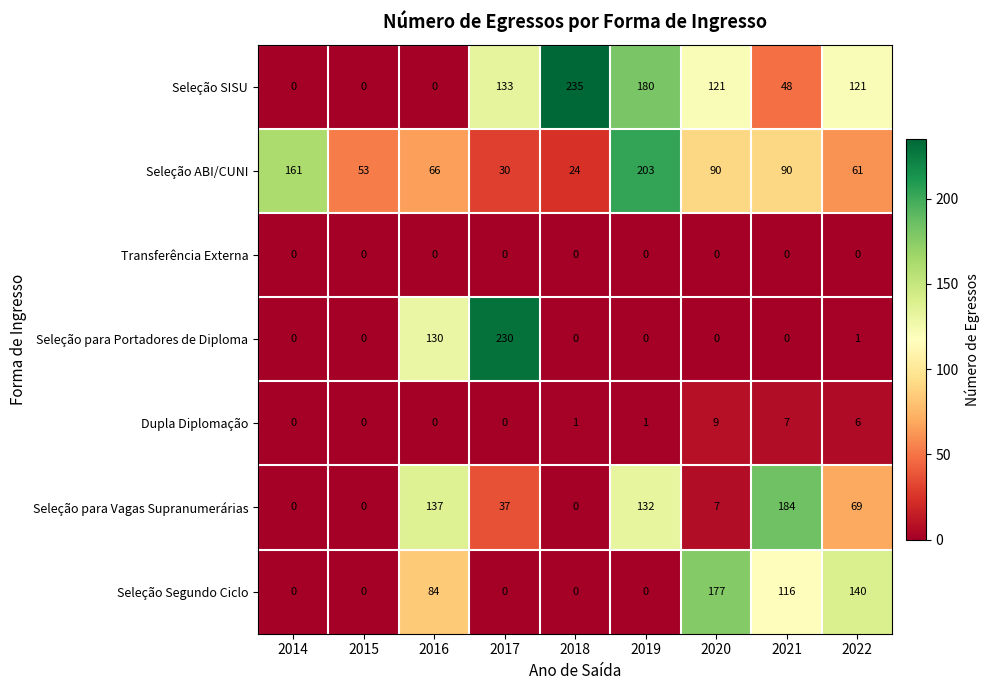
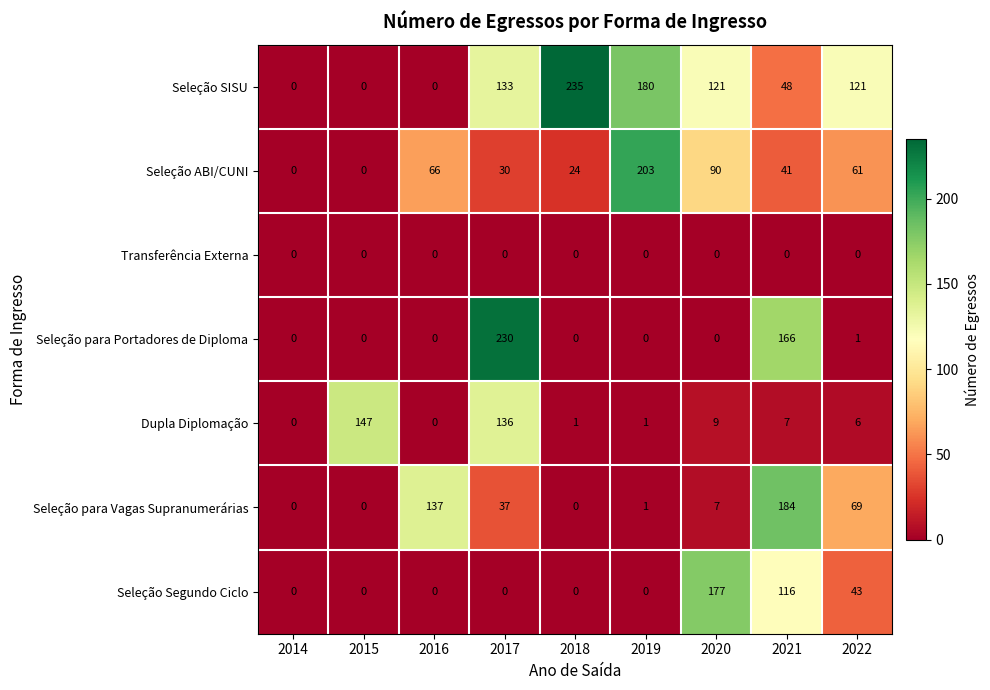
Seleção ABI/CUNI, 2014: 161 -> 0
Seleção ABI/CUNI, 2015: 53 -> 0
Seleção ABI/CUNI, 2021: 90 -> 41
Seleção para Portadores de Diploma, 2016: 130 -> 0
Seleção para Portadores de Diploma, 2021: 0 -> 166
Dupla Diplomação, 2015: 0 -> 147
Dupla Diplomação, 2017: 0 -> 136
Seleção para Vagas Supranumerárias, 2019: 132 -> 1
Seleção Segundo Ciclo, 2016: 84 -> 0
Seleção Segundo Ciclo, 2022: 140 -> 43
